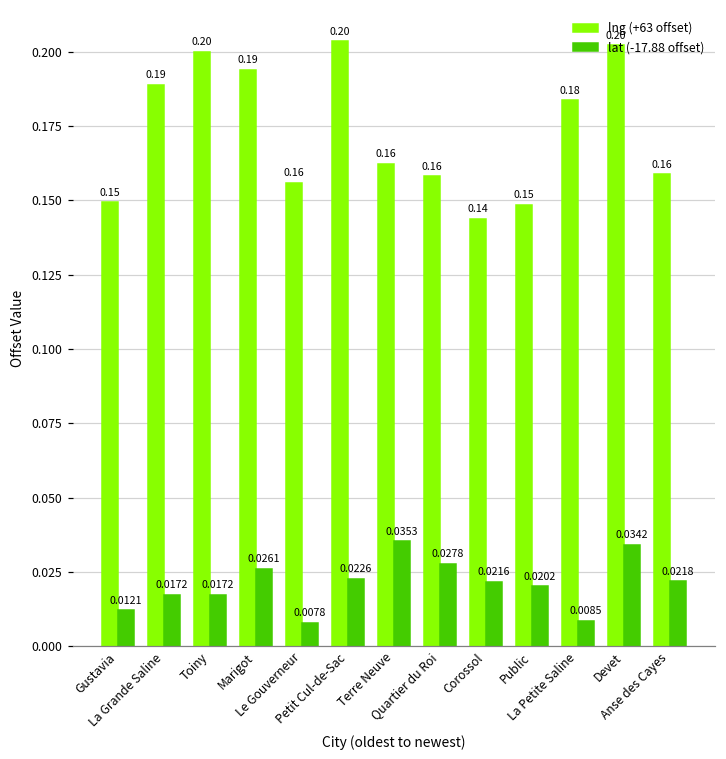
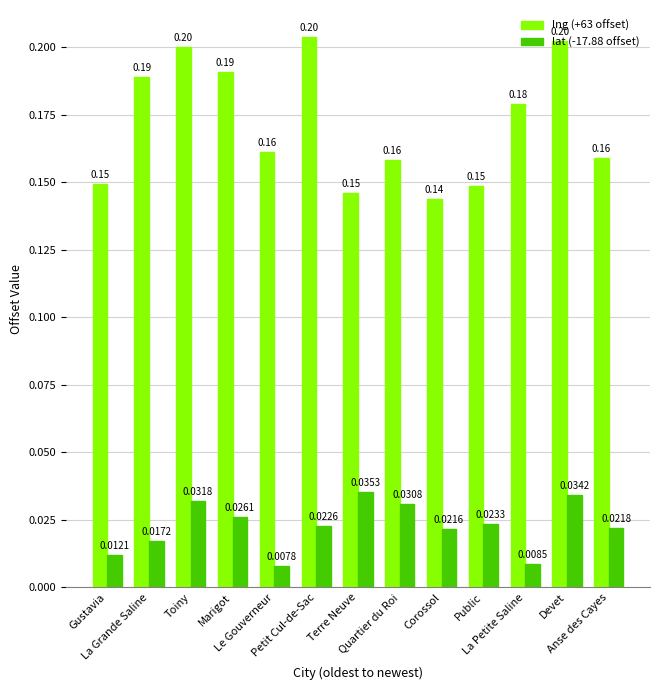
lat (-17.88 offset), Toiny: 0.0172 -> 0.0318
lng (+63 offset), Marigot: 0.194 -> 0.191
lng (+63 offset), Le Gouverneur: 0.156 -> 0.161
lng (+63 offset), Terre Neuve: 0.16 -> 0.15
lat (-17.88 offset), Quartier du Roi: 0.0278 -> 0.0308
lat (-17.88 offset), Public: 0.0202 -> 0.0233
lng (+63 offset), La Petite Saline: 0.184 -> 0.179
